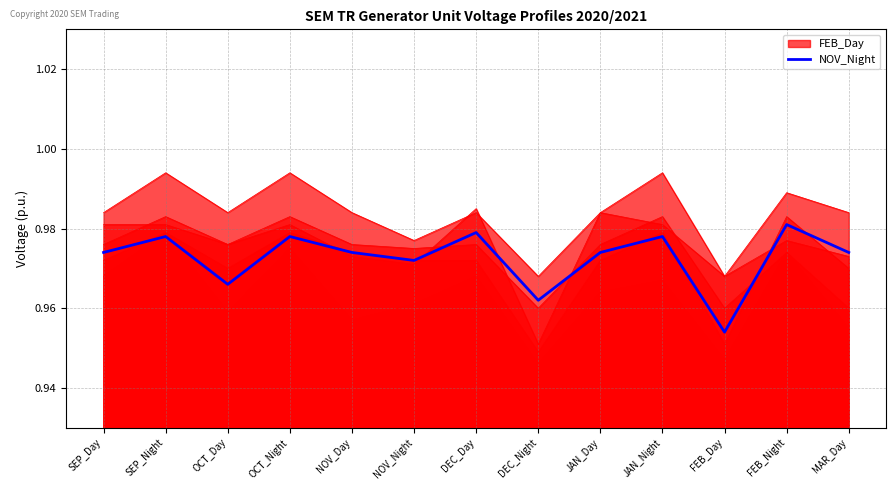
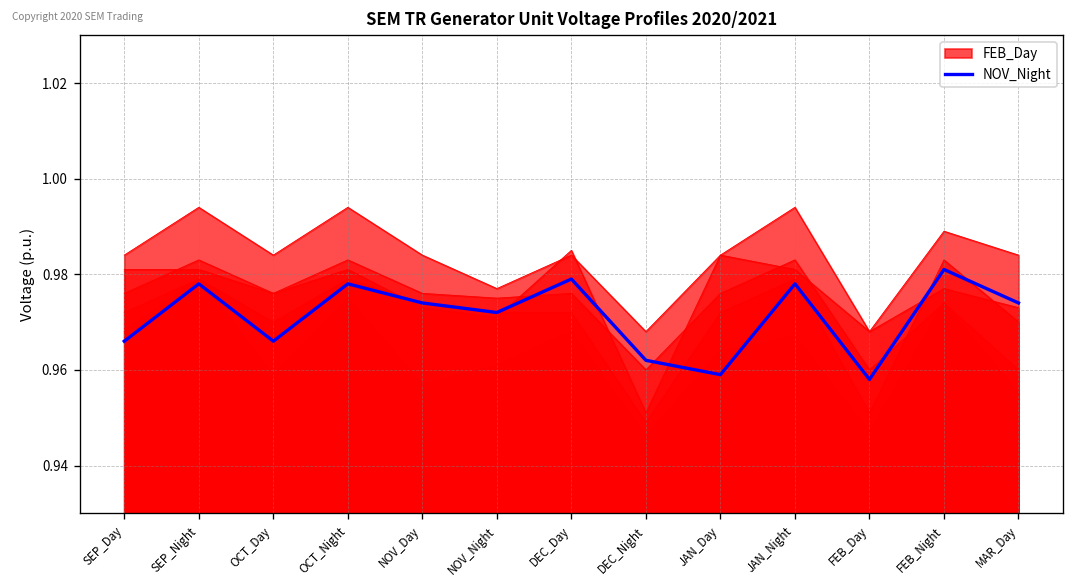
NOV_Night, SEP_Day: 0.974 -> 0.966
NOV_Night, JAN_Day: 0.974 -> 0.959
NOV_Night, FEB_Day: 0.954 -> 0.958
